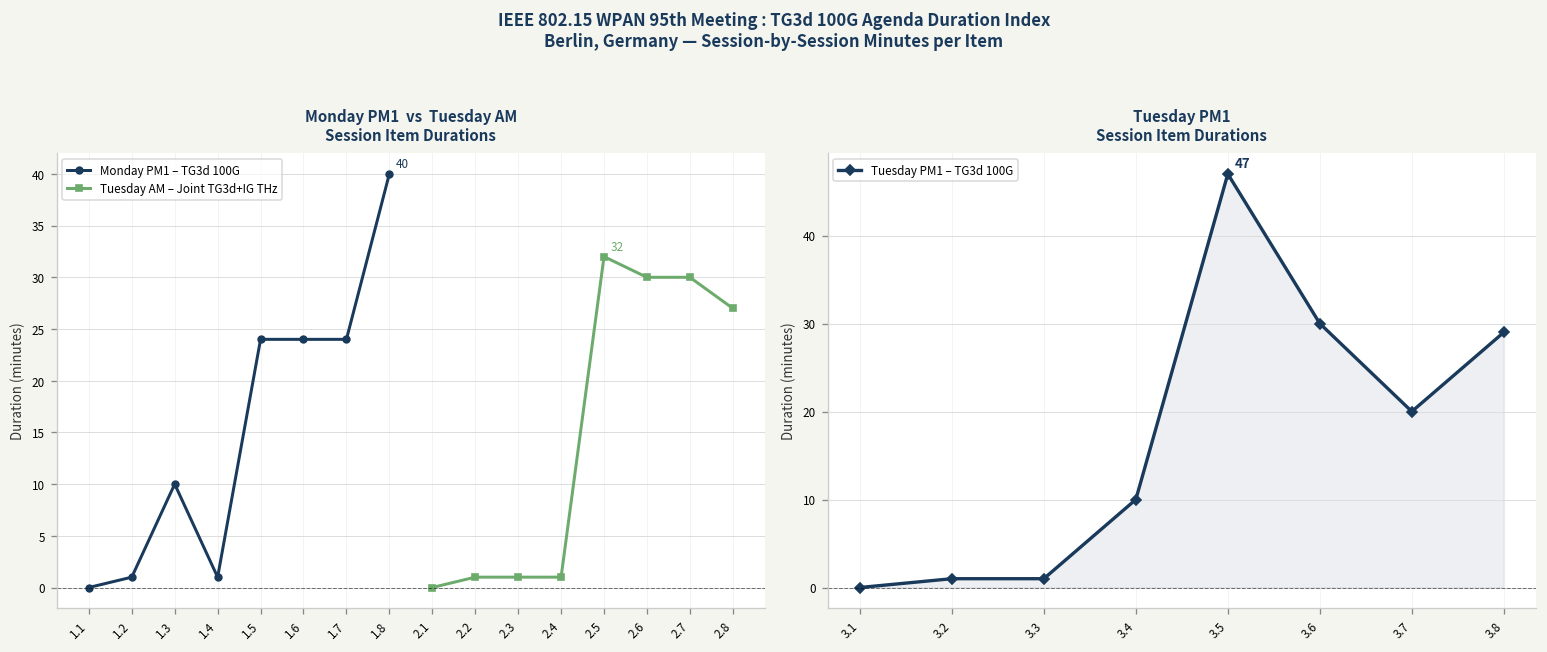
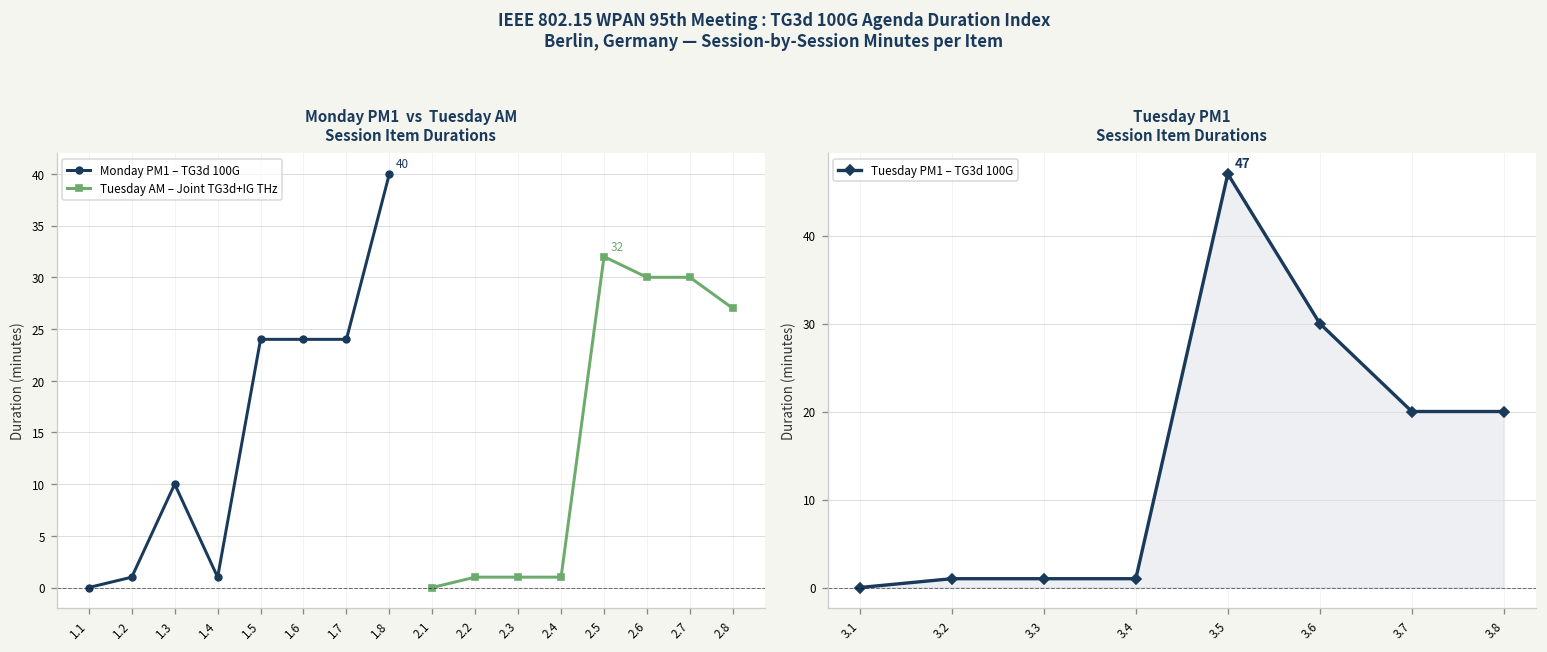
Tuesday PM1 Session Item Durations, 3.4: 10 -> 1
Tuesday PM1 Session Item Durations, 3.8: 29 -> 20
